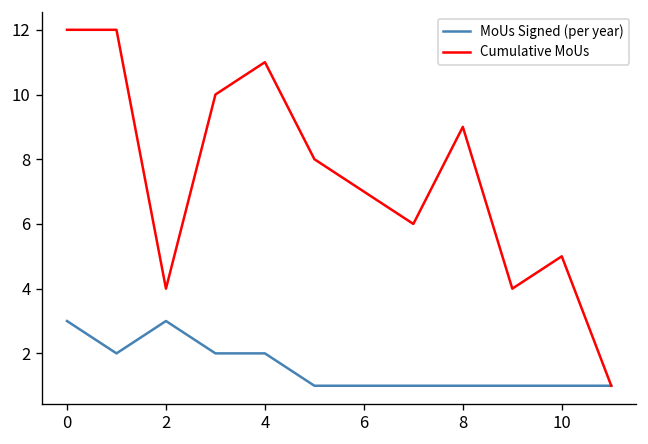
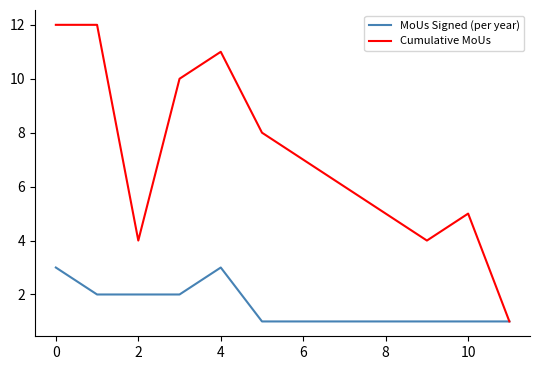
MoUs Signed (per year), 2: 3 -> 2
MoUs Signed (per year), 4: 2 -> 3
Cumulative MoUs, 8: 9 -> 5
